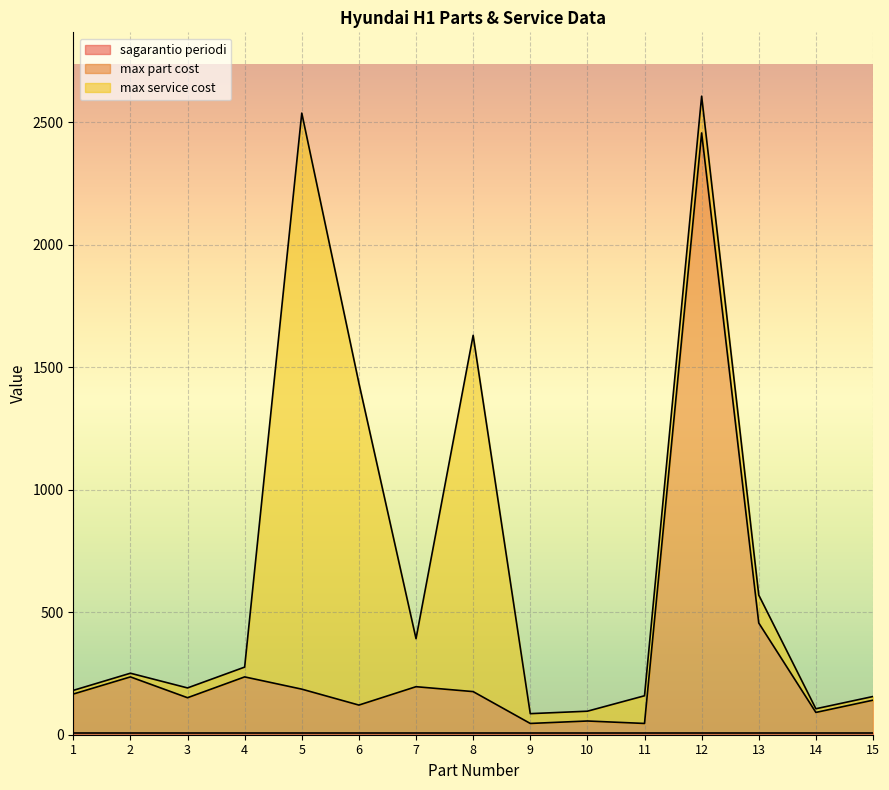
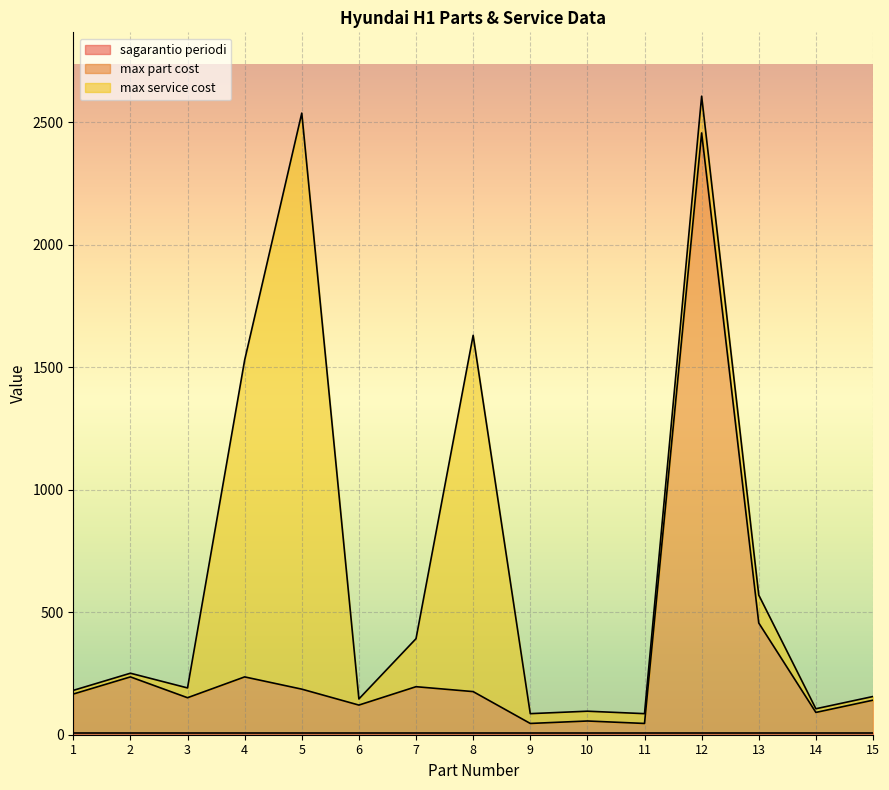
max service cost, 4: 40 -> 1290
max service cost, 6: 1310 -> 30
max service cost, 11: 110 -> 40
